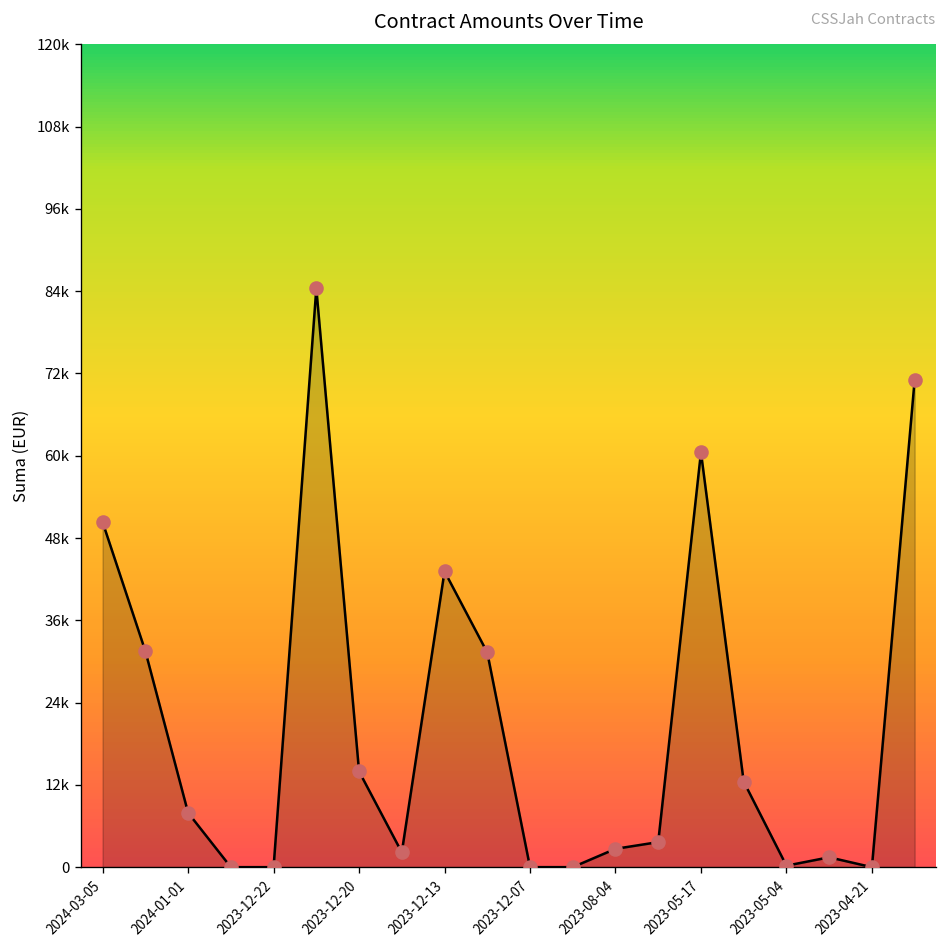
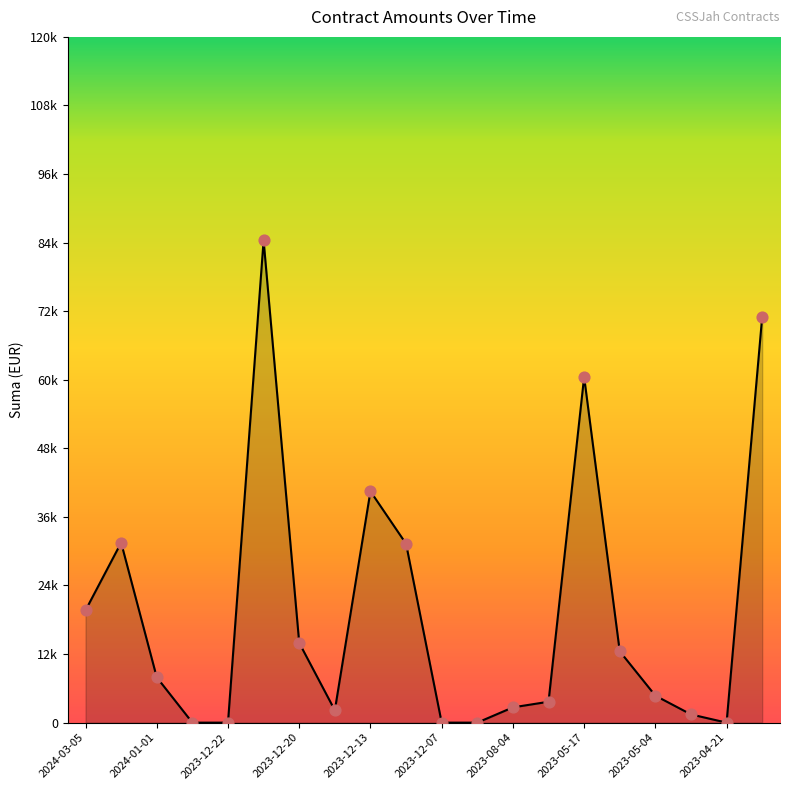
2024-03-05: 50000 -> 20000
2023-12-13: 43000 -> 40000
2023-05-04: 0 -> 5000
